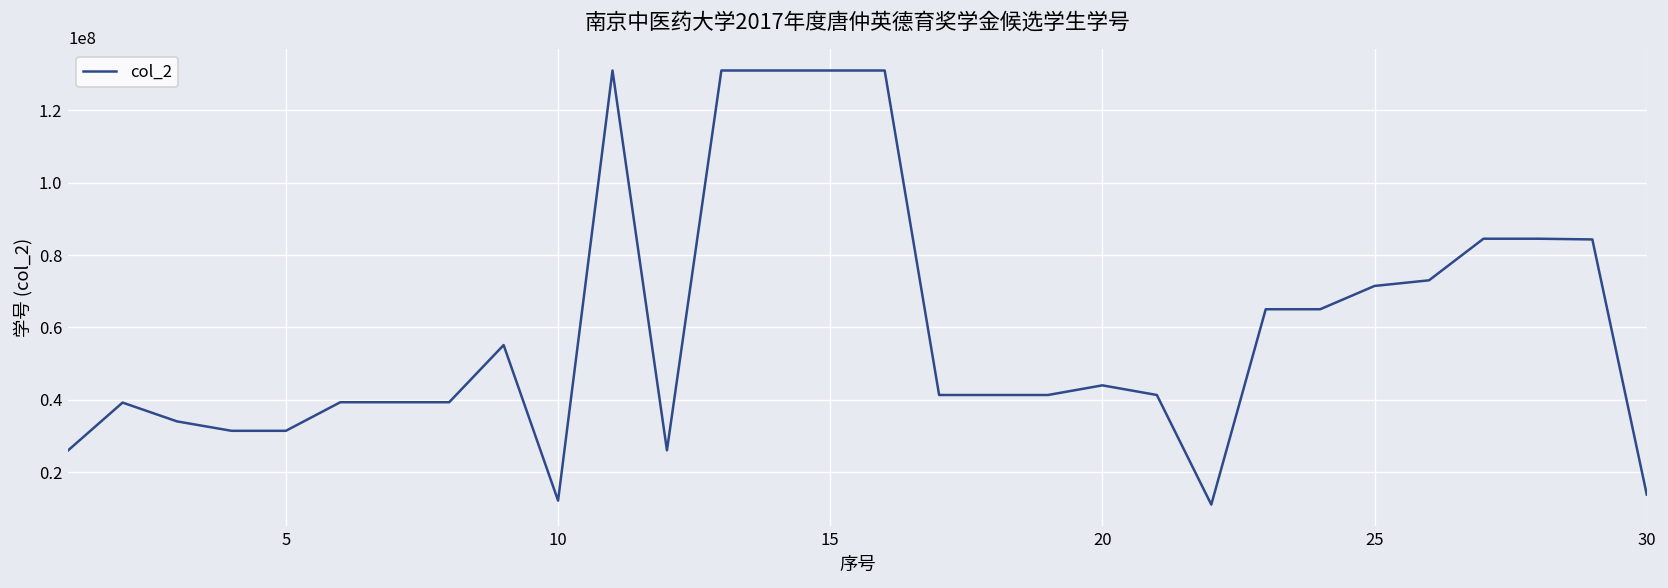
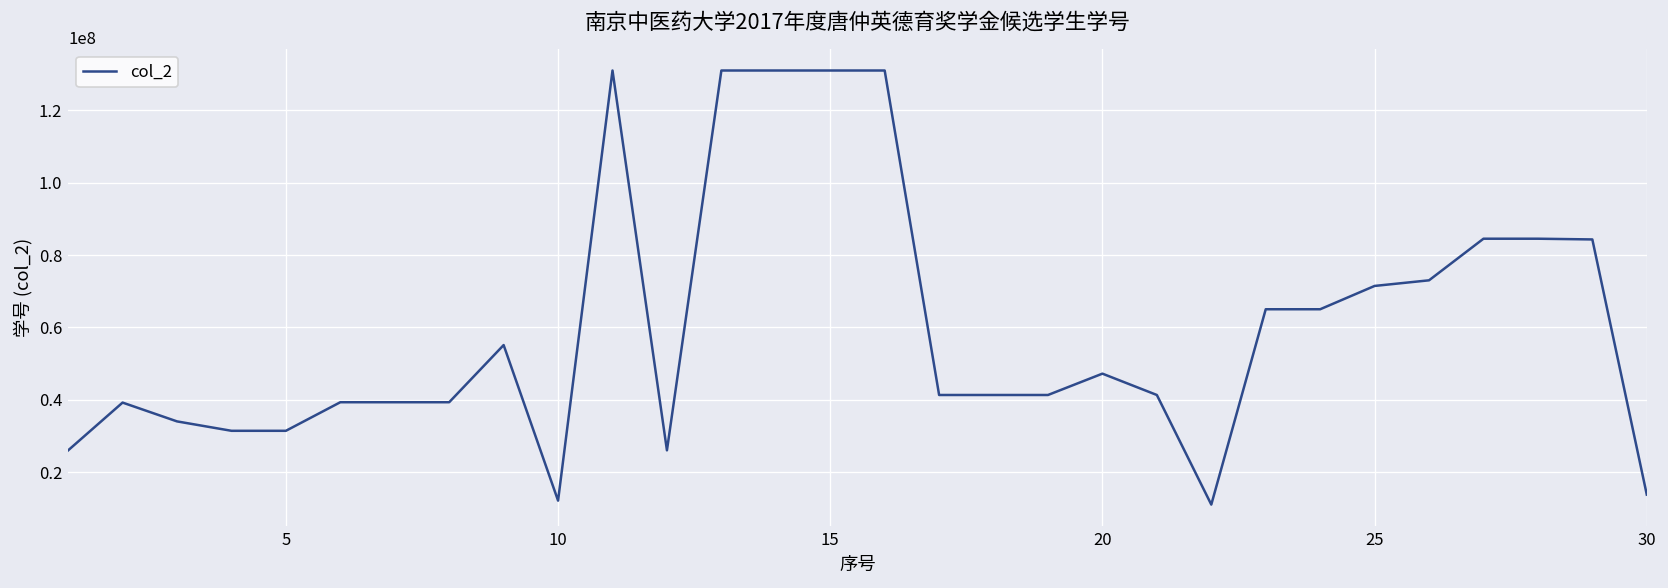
20: 44000000 -> 47000000
